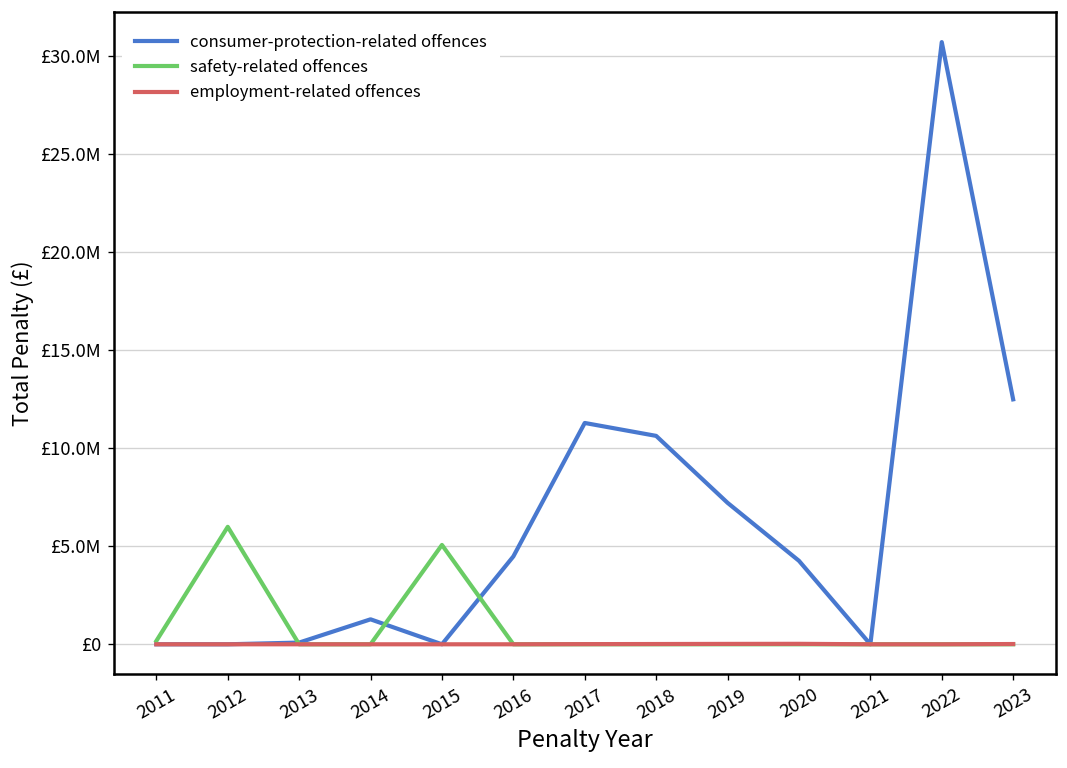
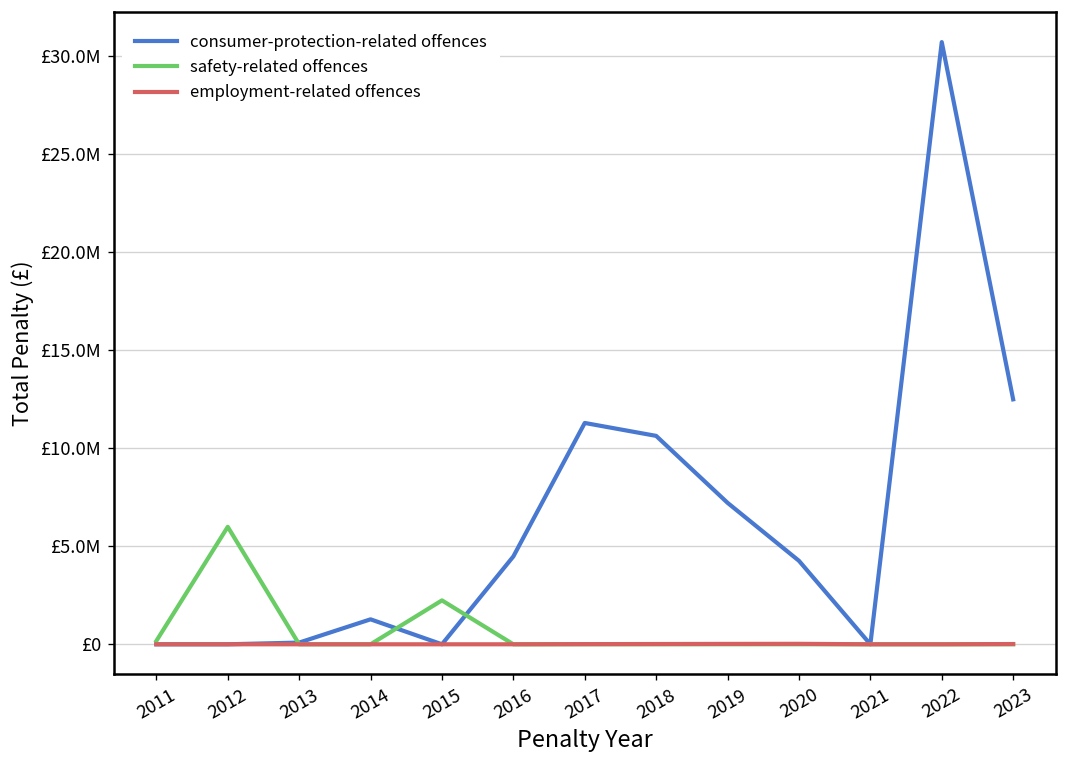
safety-related offences, 2015: £5100000 -> £2200000
